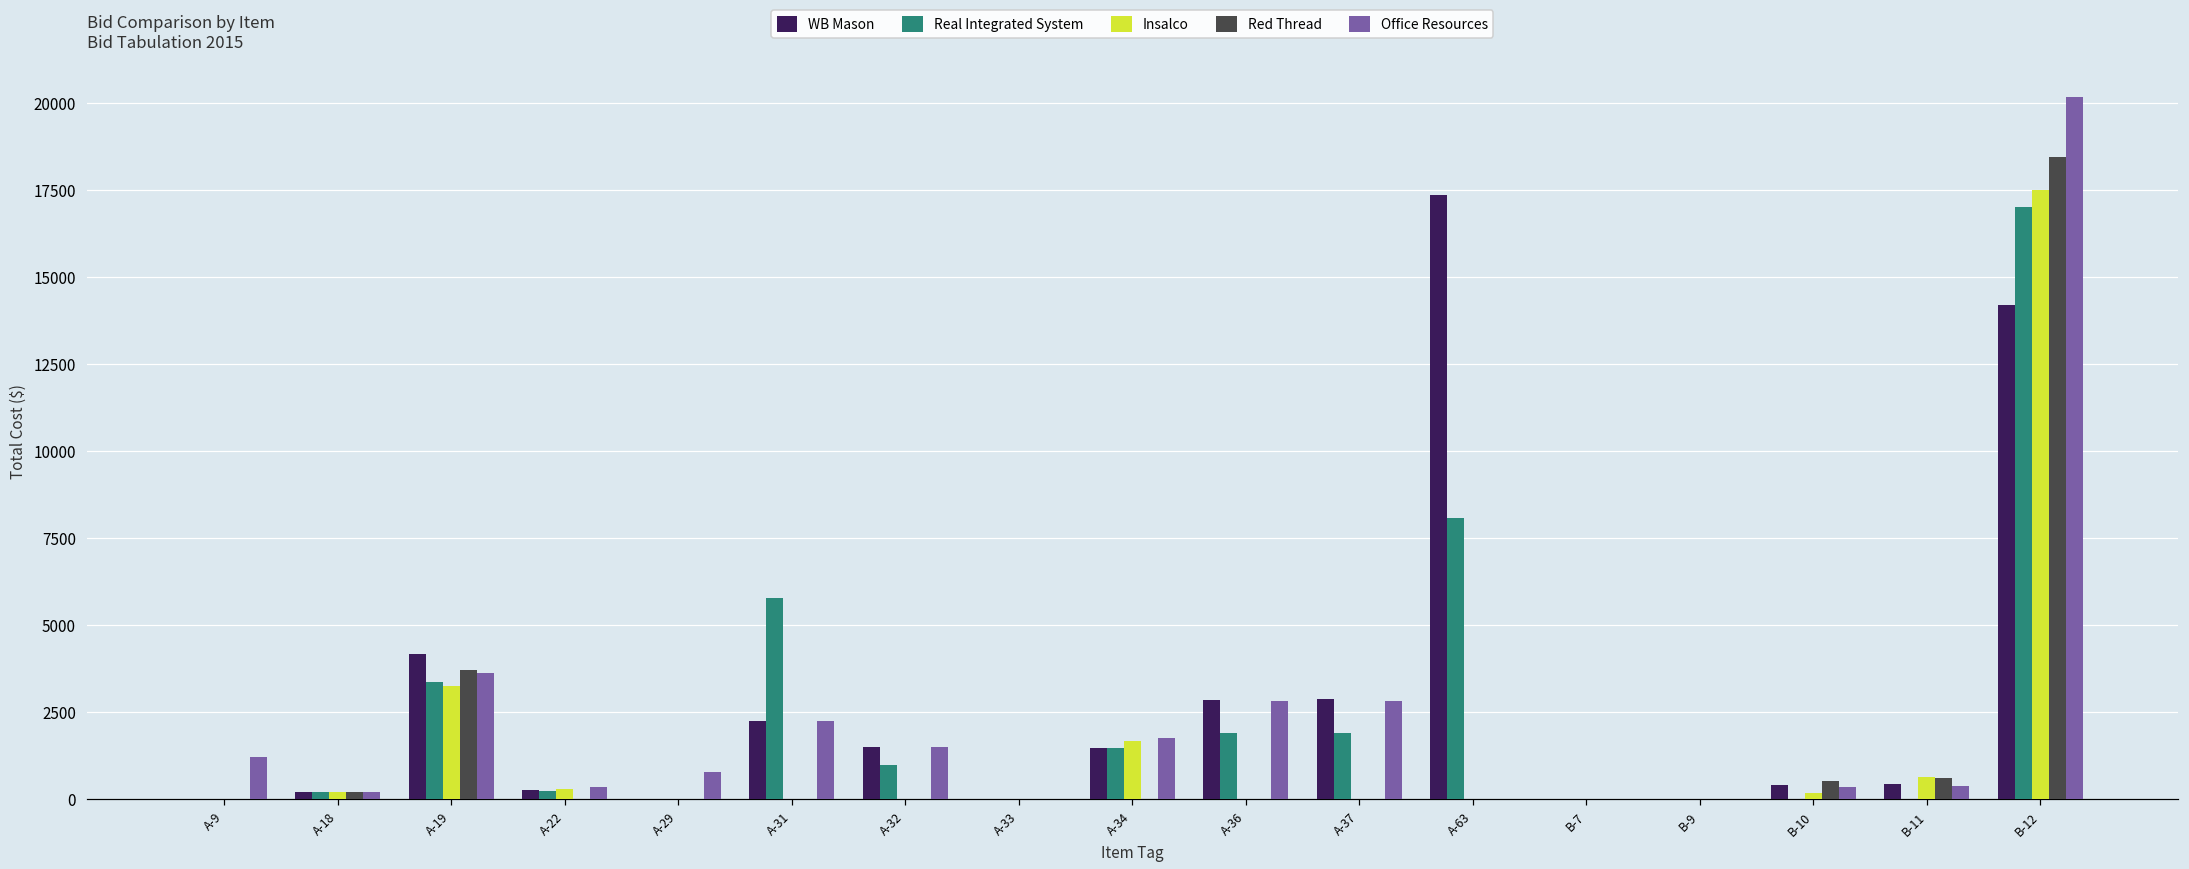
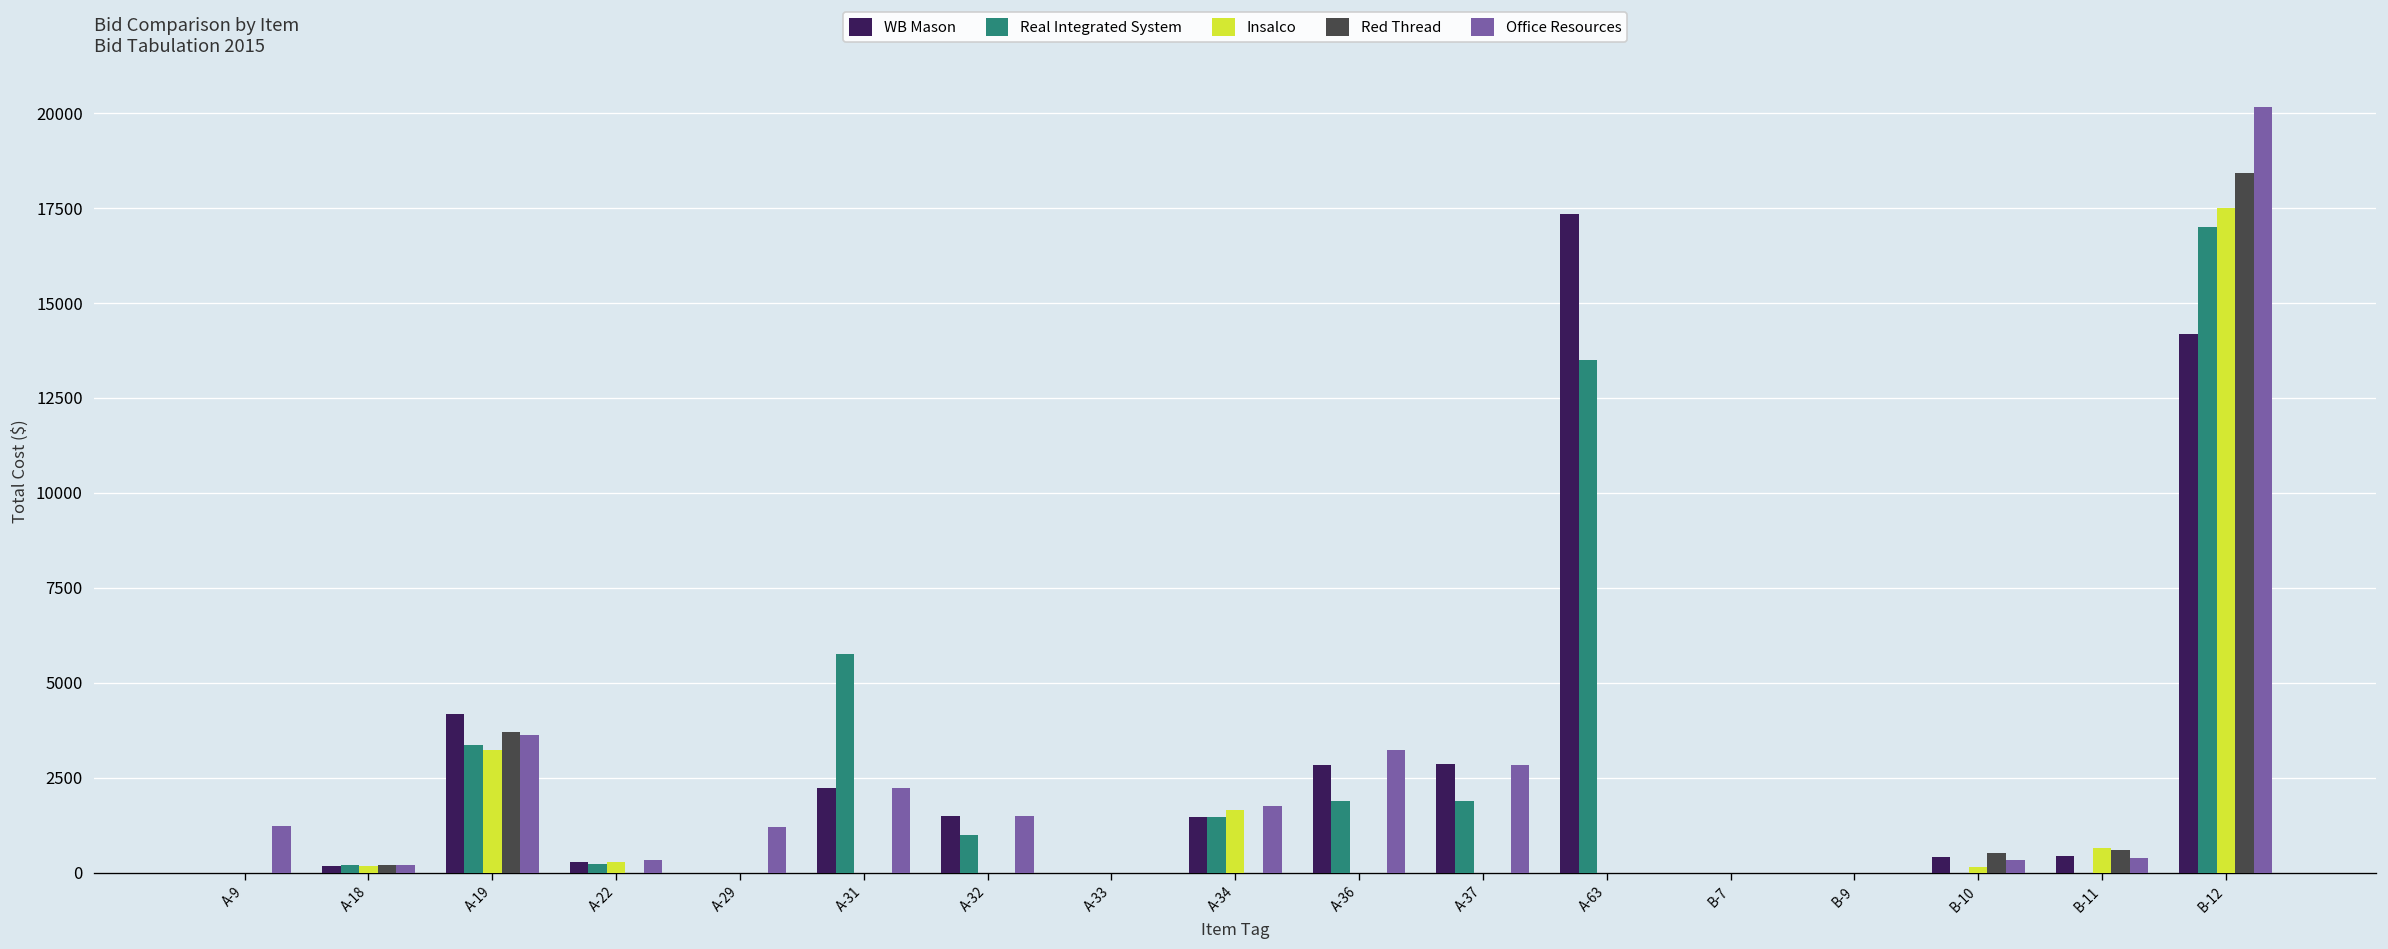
Office Resources, A-29: 800 -> 1200
Office Resources, A-36: 2800 -> 3200
Real Integrated System, A-63: 8100 -> 13500
